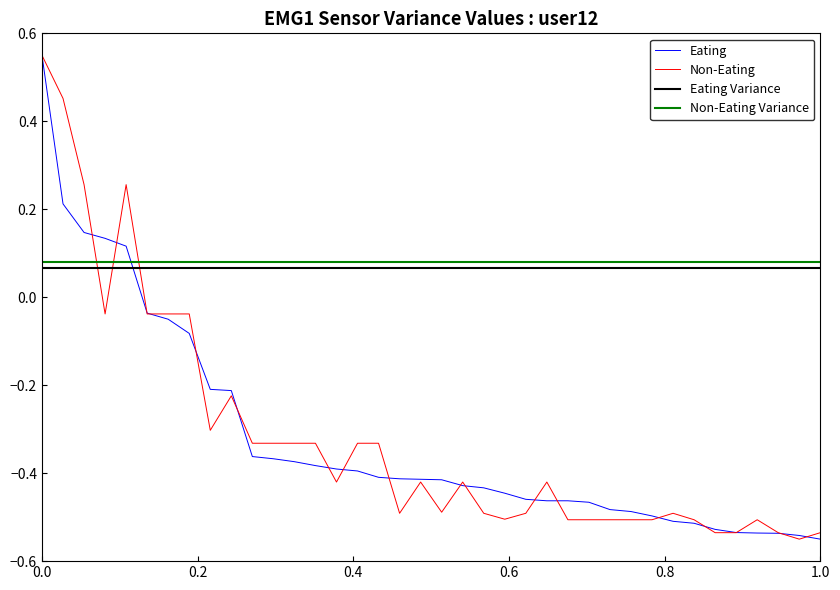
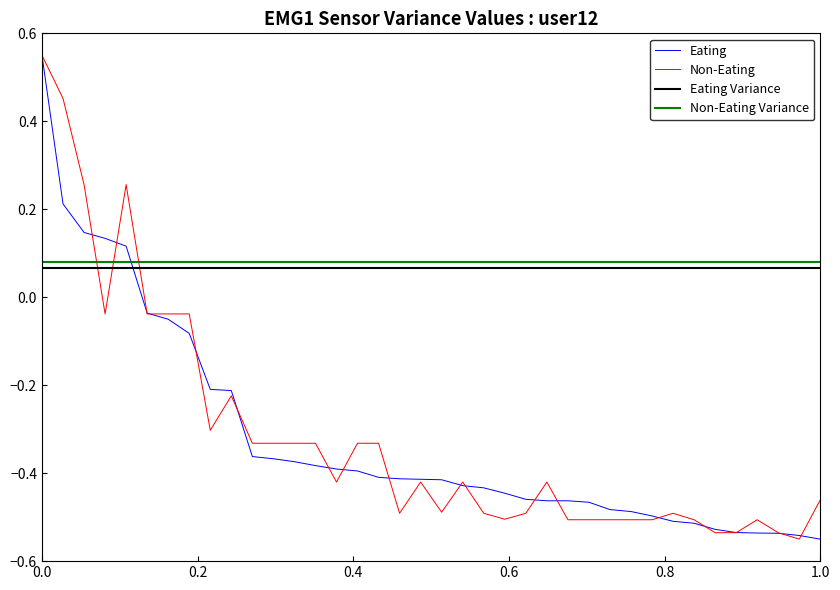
Non-Eating, 1.0: -0.54 -> -0.46
